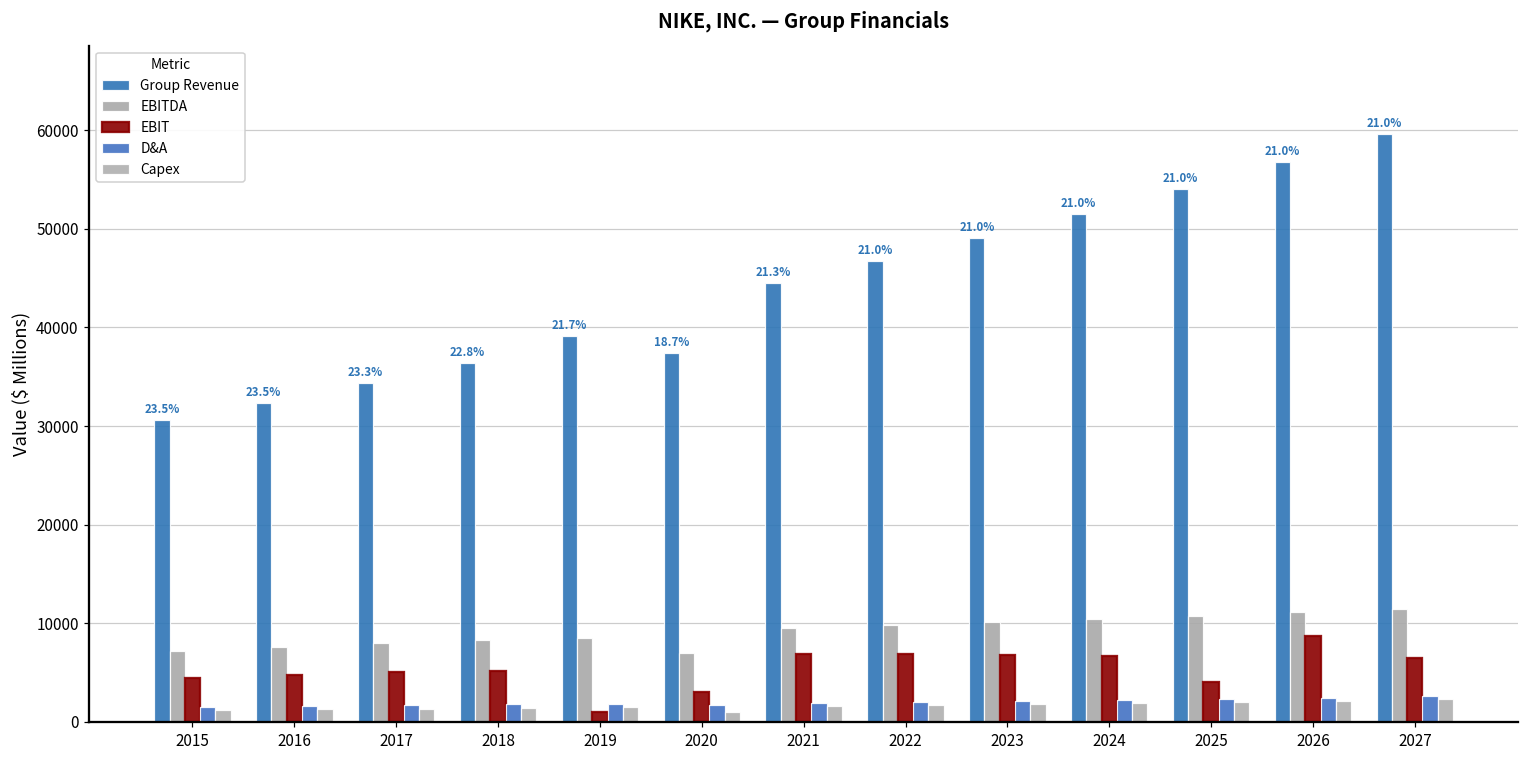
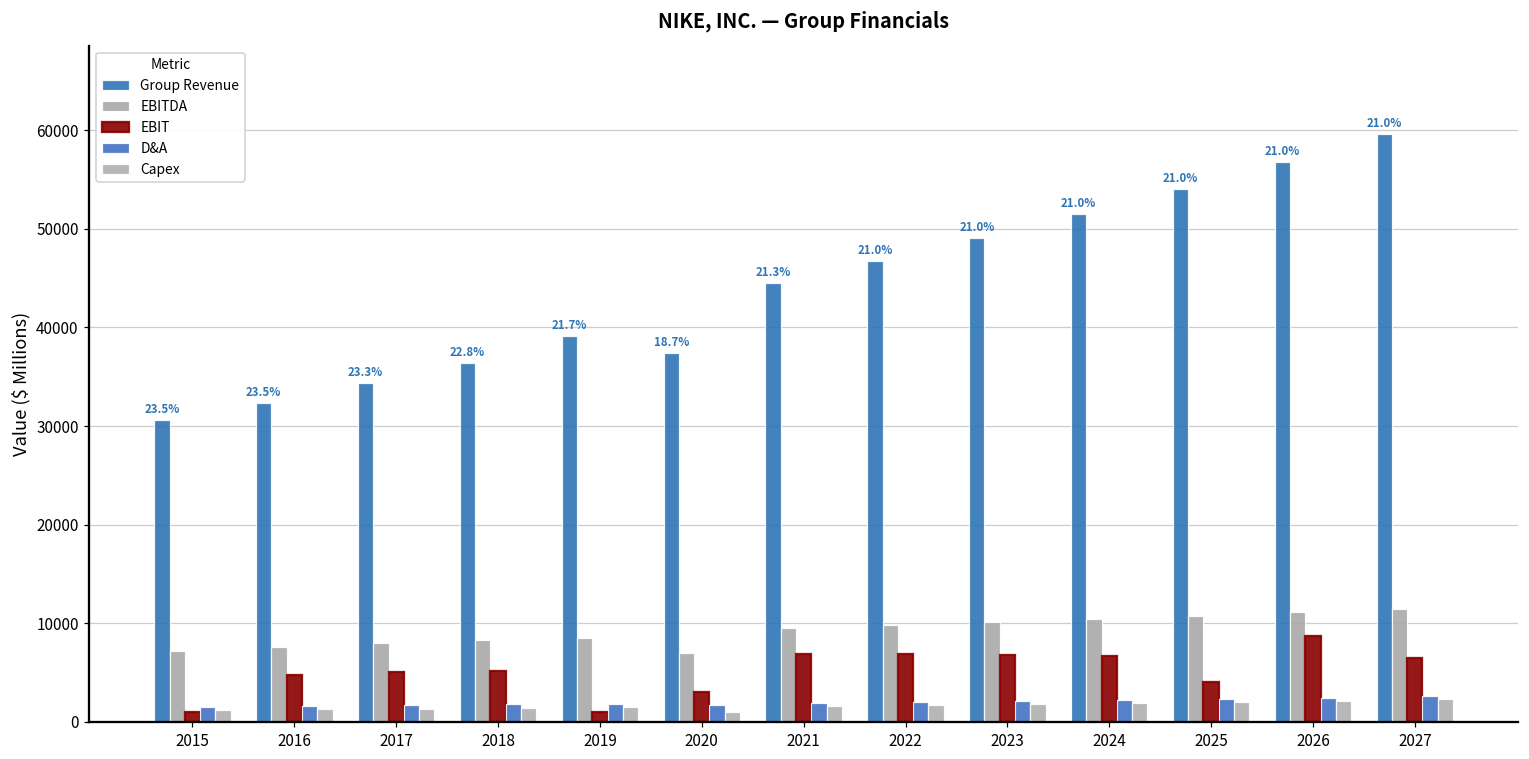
EBIT, 2015: 5000 -> 1000
